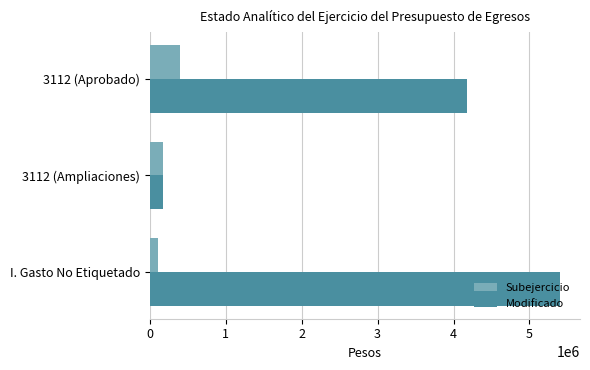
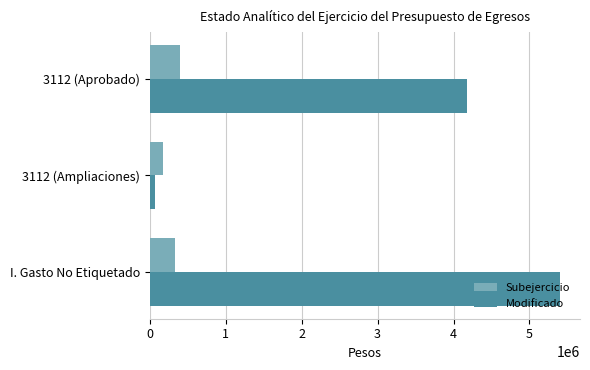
Modificado, 3112 (Ampliaciones): 200000 -> 100000
Subejercicio, I. Gasto No Etiquetado: 100000 -> 300000
